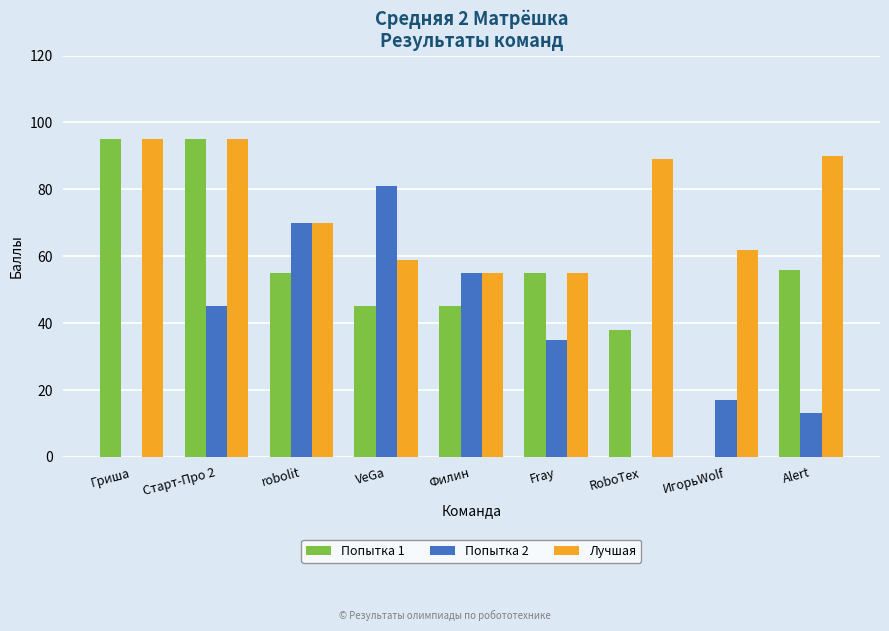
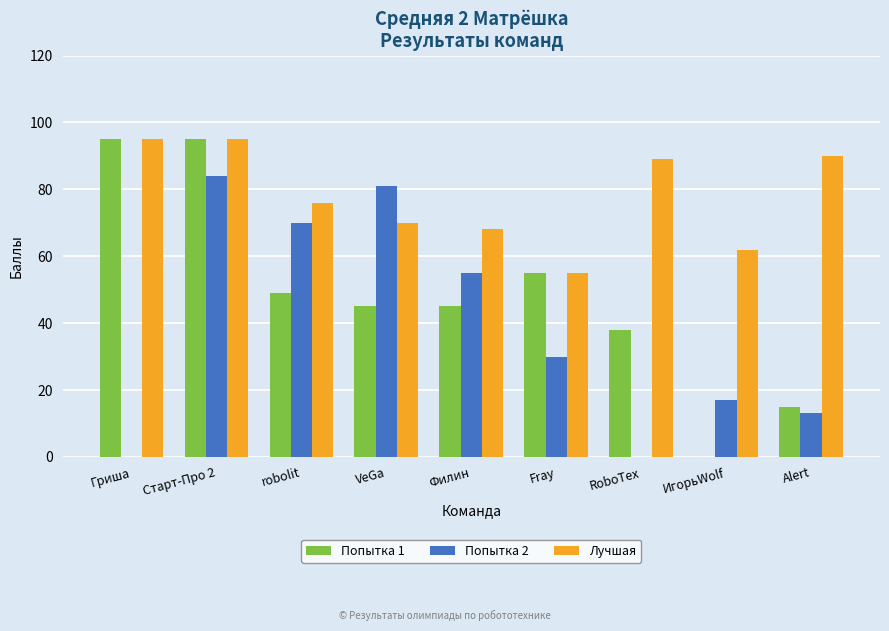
Попытка 2, Старт-Про 2: 45 -> 84
Попытка 1, robolit: 55 -> 49
Лучшая, robolit: 70 -> 76
Лучшая, VeGa: 59 -> 70
Лучшая, Филин: 55 -> 68
Попытка 2, Fray: 35 -> 30
Попытка 1, Alert: 56 -> 15
